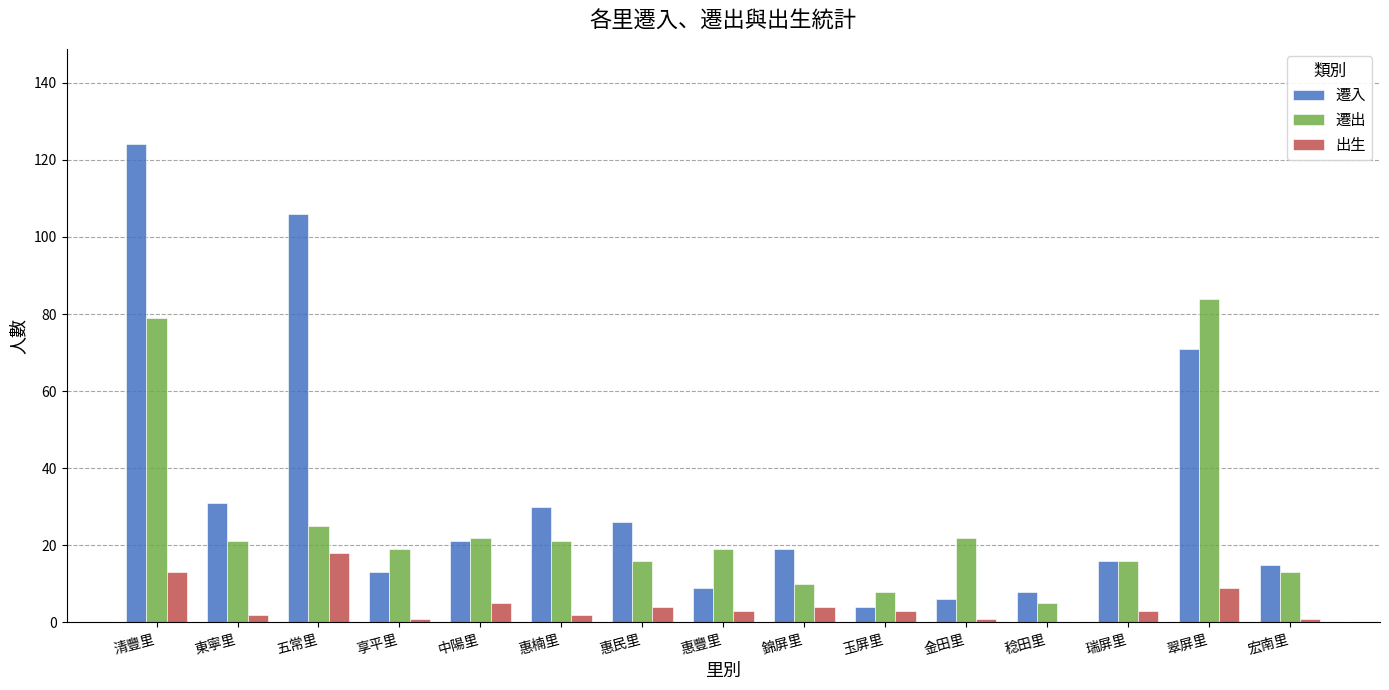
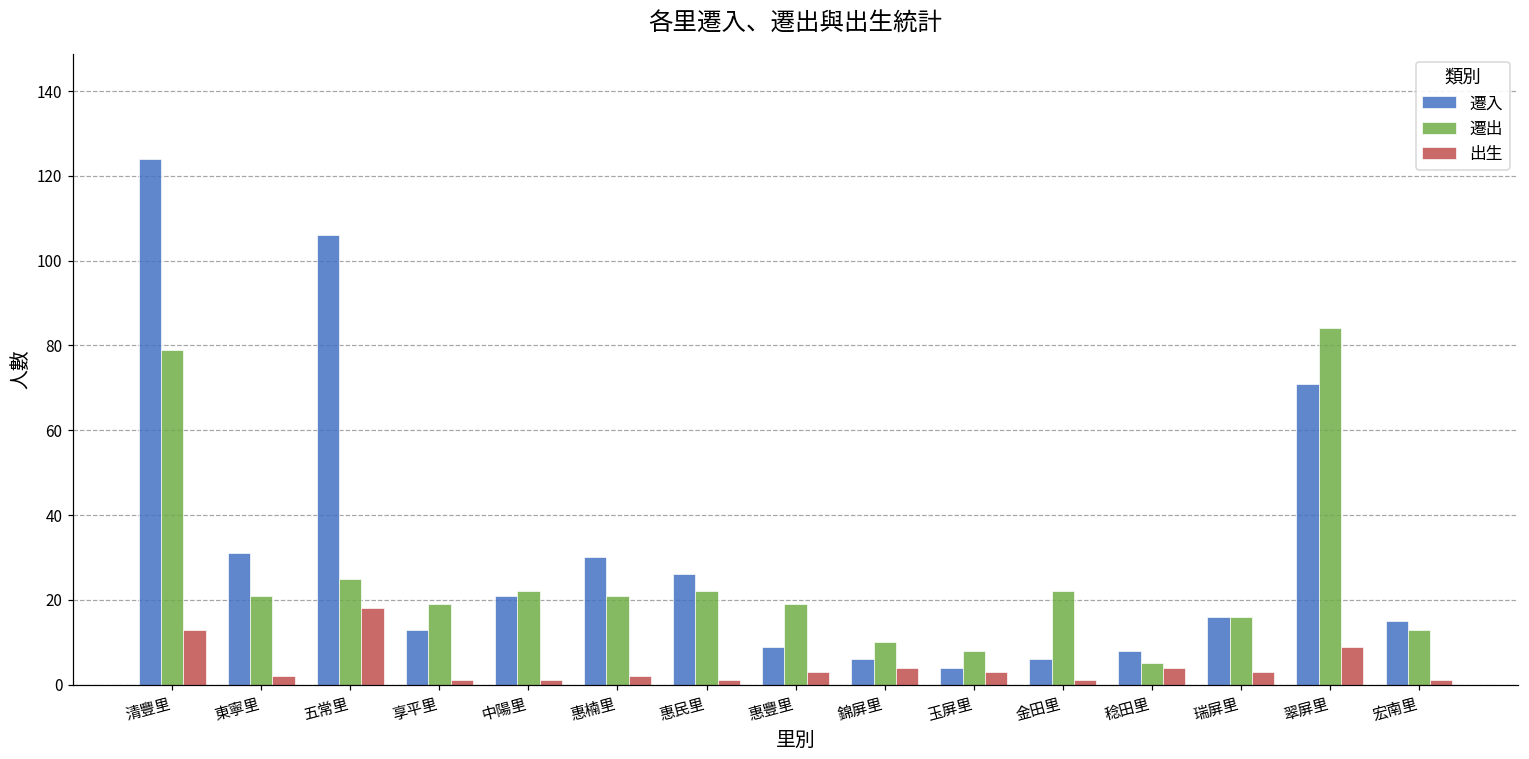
出生, 中陽里: 5 -> 1
遷出, 惠民里: 16 -> 22
出生, 惠民里: 4 -> 1
遷入, 錦屏里: 19 -> 6
出生, 稔田里: 0 -> 4
